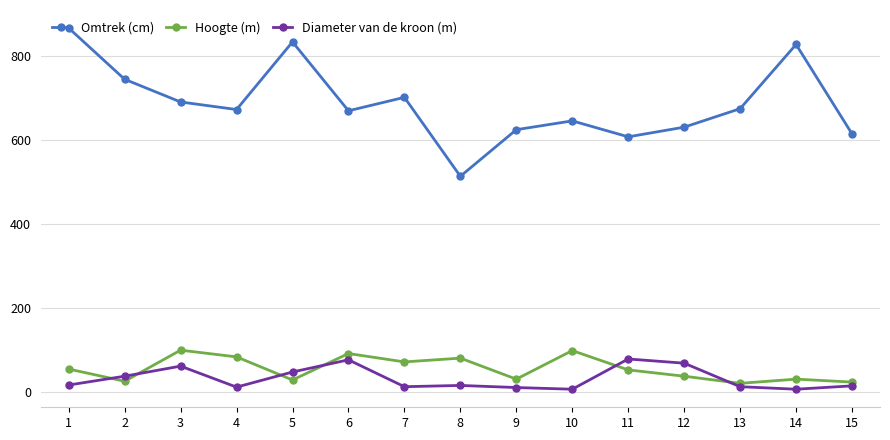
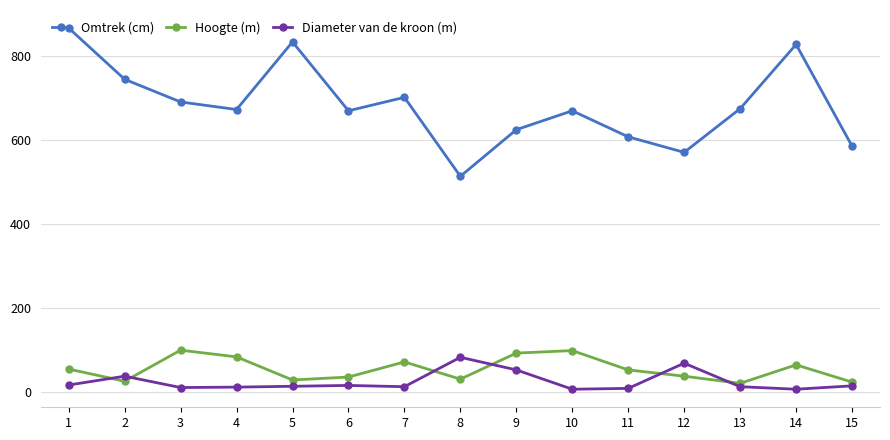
Diameter van de kroon (m), 3: 60 -> 10
Diameter van de kroon (m), 5: 50 -> 10
Hoogte (m), 6: 90 -> 40
Diameter van de kroon (m), 6: 80 -> 20
Hoogte (m), 8: 80 -> 30
Diameter van de kroon (m), 8: 20 -> 80
Hoogte (m), 9: 30 -> 90
Diameter van de kroon (m), 9: 10 -> 50
Omtrek (cm), 10: 650 -> 670
Diameter van de kroon (m), 11: 80 -> 10
Omtrek (cm), 12: 630 -> 570
Hoogte (m), 14: 30 -> 60
Omtrek (cm), 15: 610 -> 590
